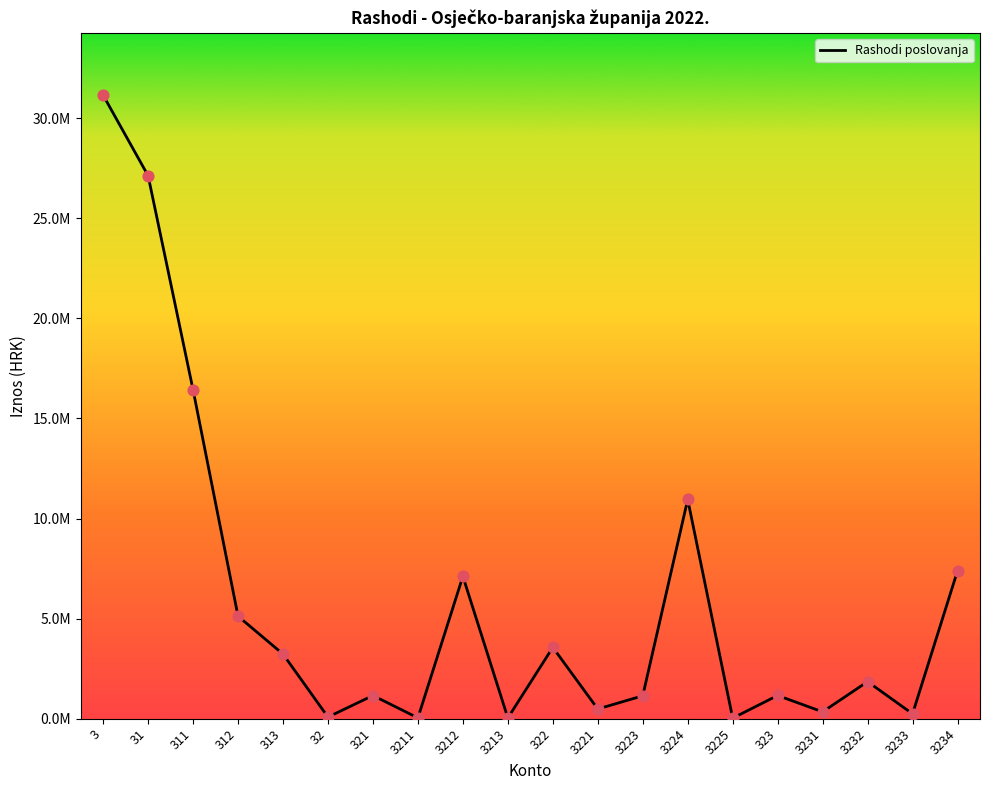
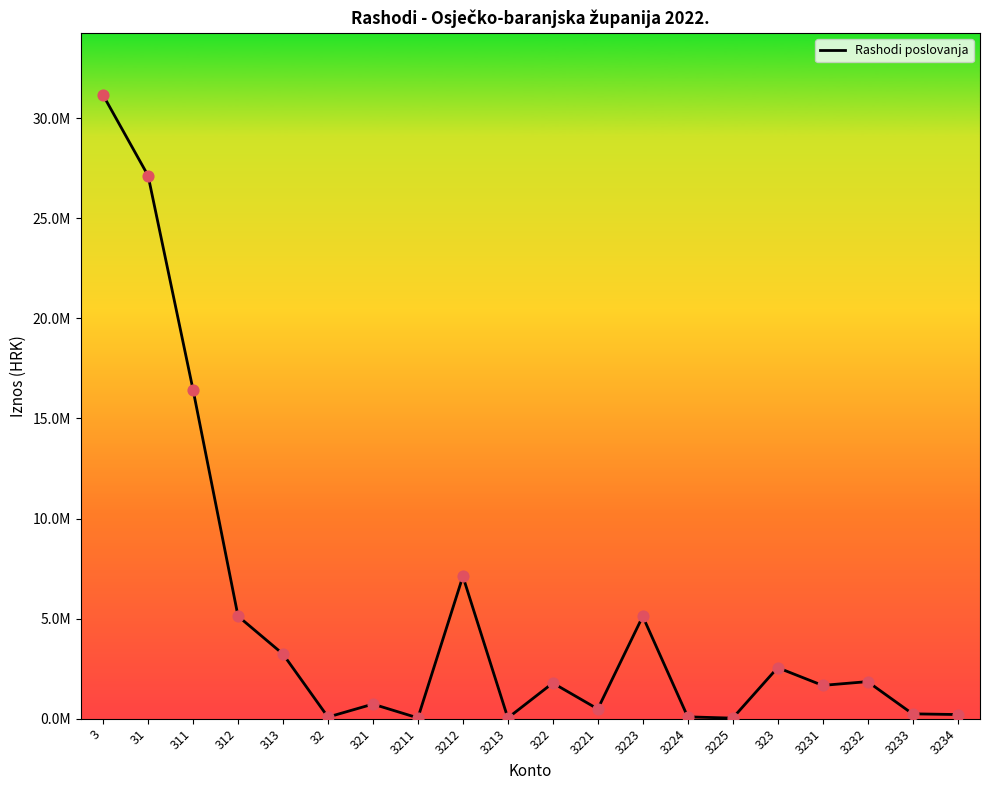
321: 1200000 -> 700000
322: 3600000 -> 1800000
3223: 1100000 -> 5100000
3224: 11000000 -> 100000
323: 1200000 -> 2600000
3231: 300000 -> 1700000
3234: 7400000 -> 200000
